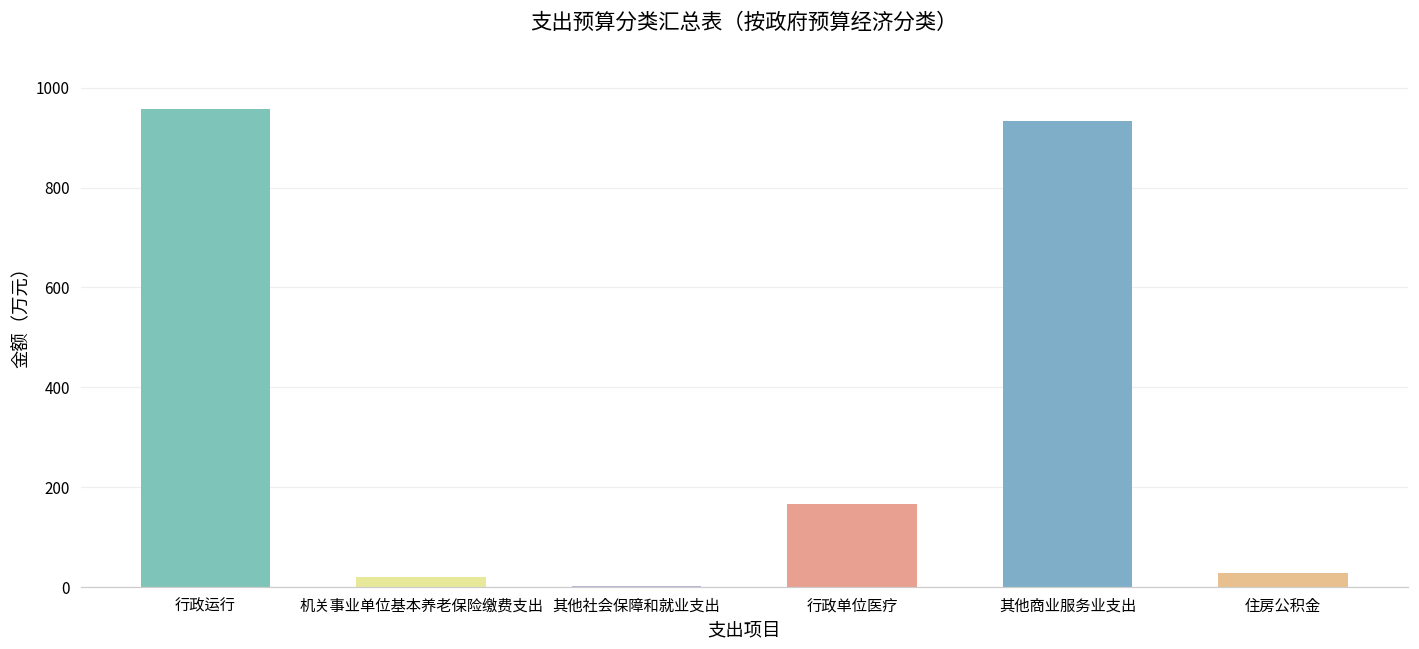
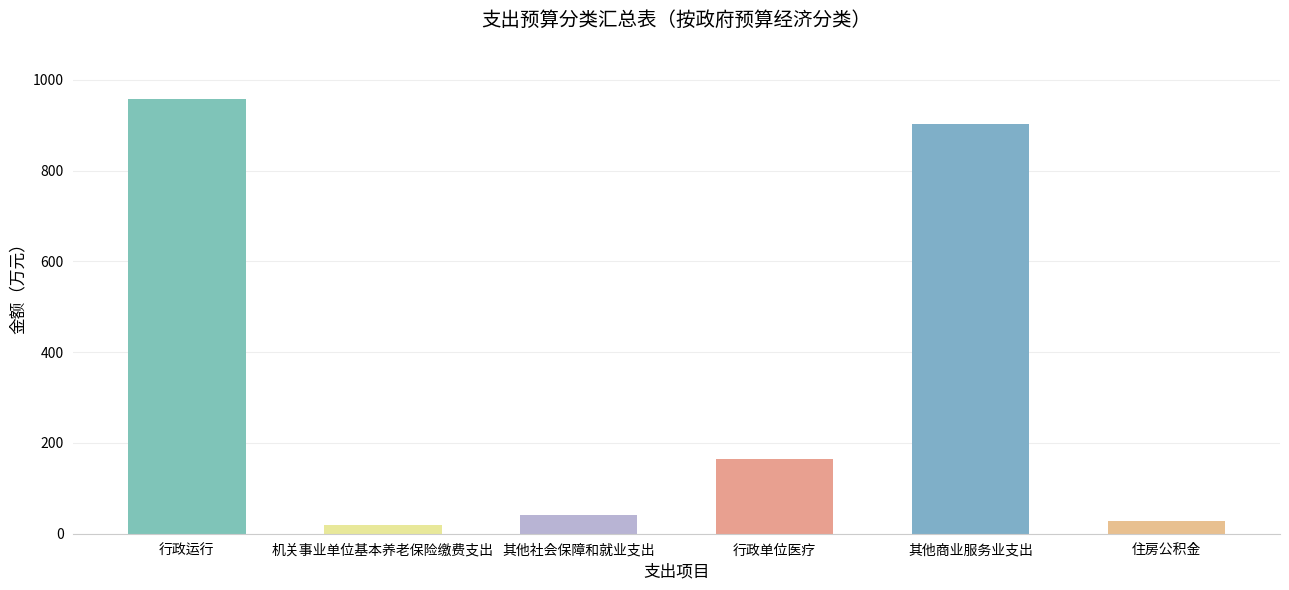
其他社会保障和就业支出: 0 -> 40
其他商业服务业支出: 930 -> 900
